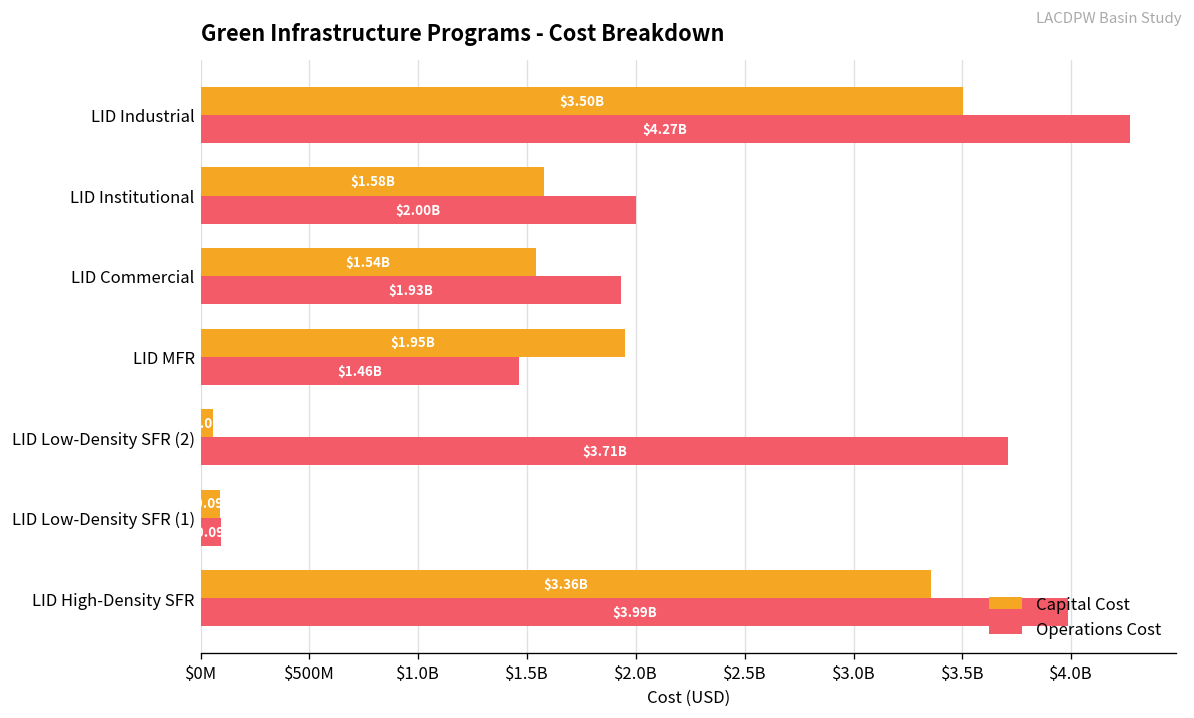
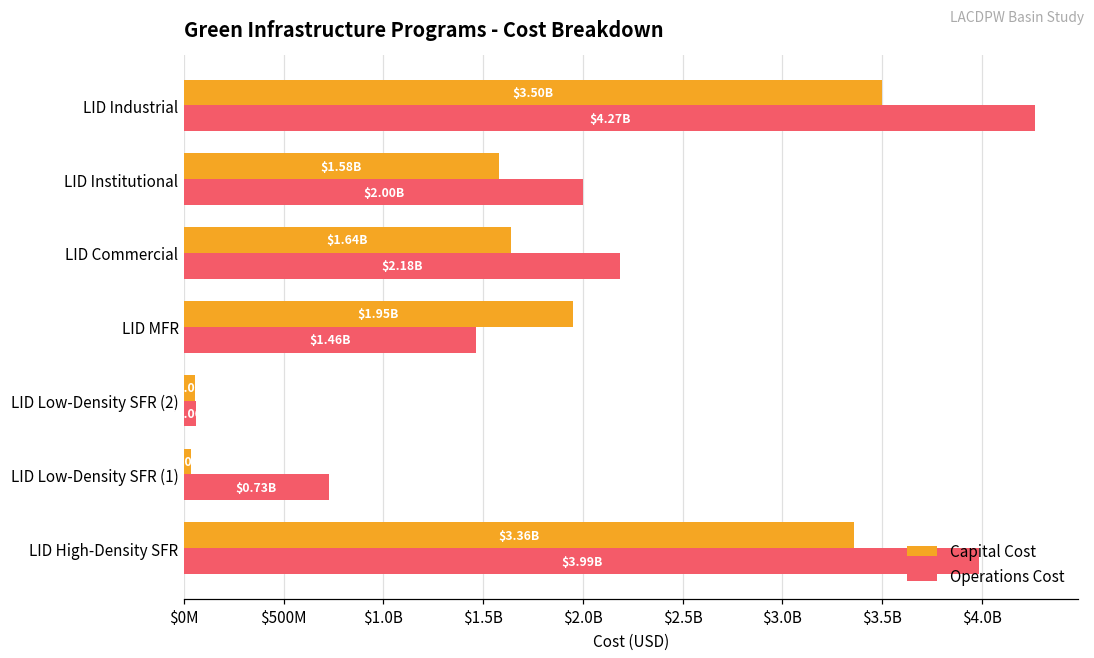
Capital Cost, LID Commercial: $1.54B -> $1.64B
Operations Cost, LID Commercial: $1.93B -> $2.18B
Operations Cost, LID Low-Density SFR (2): $3710000000 -> $60000000
Capital Cost, LID Low-Density SFR (1): $90000000 -> $30000000
Operations Cost, LID Low-Density SFR (1): $90000000 -> $730000000
